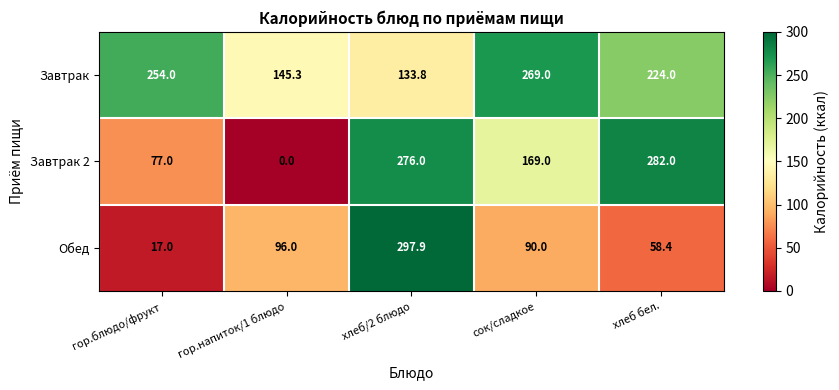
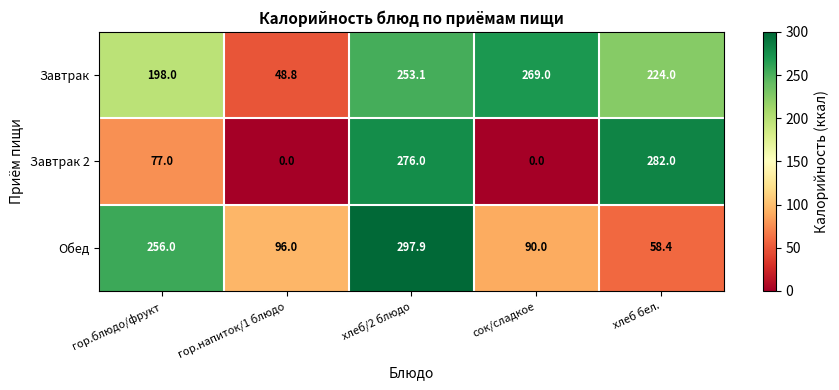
Завтрак, гор.блюдо/фрукт: 254.0 -> 198.0
Завтрак, гор.напиток/1 блюдо: 145.3 -> 48.8
Завтрак, хлеб/2 блюдо: 133.8 -> 253.1
Завтрак 2, сок/сладкое: 169.0 -> 0.0
Обед, гор.блюдо/фрукт: 17.0 -> 256.0
